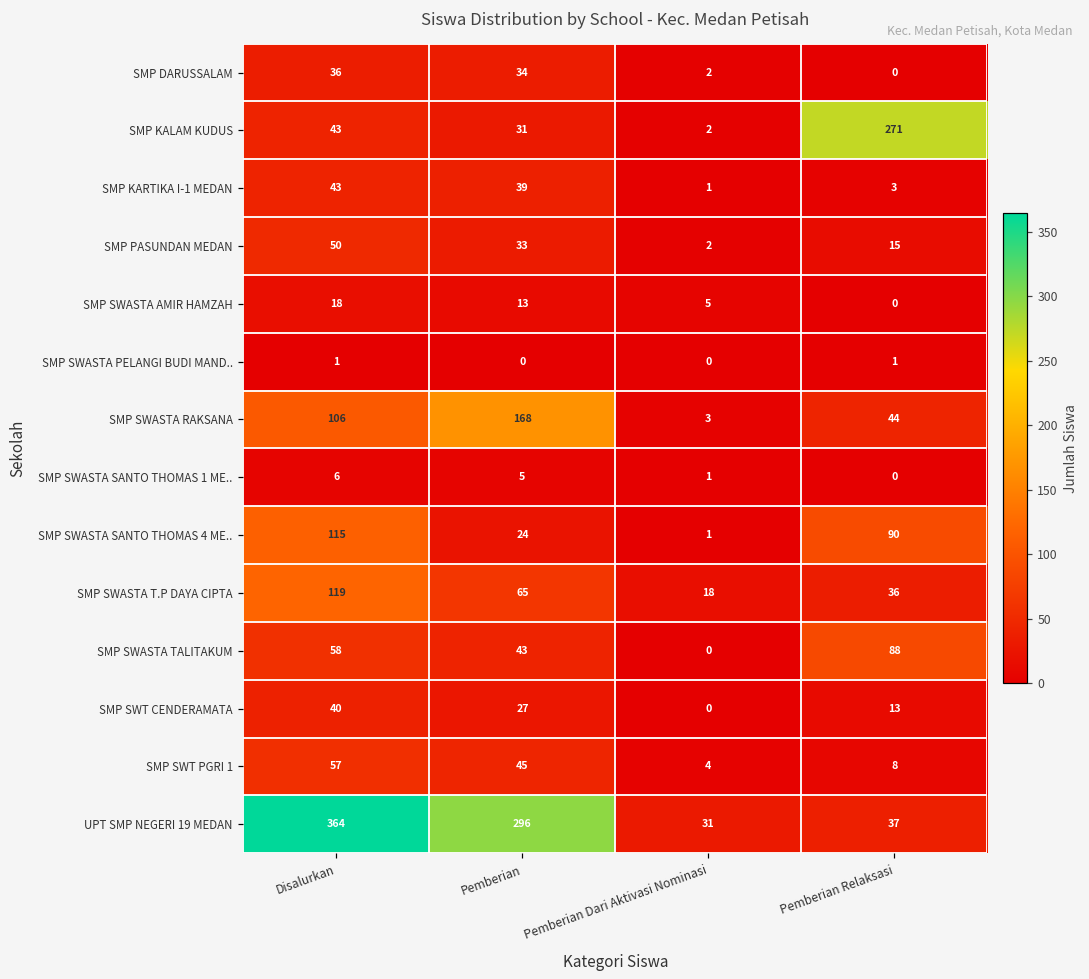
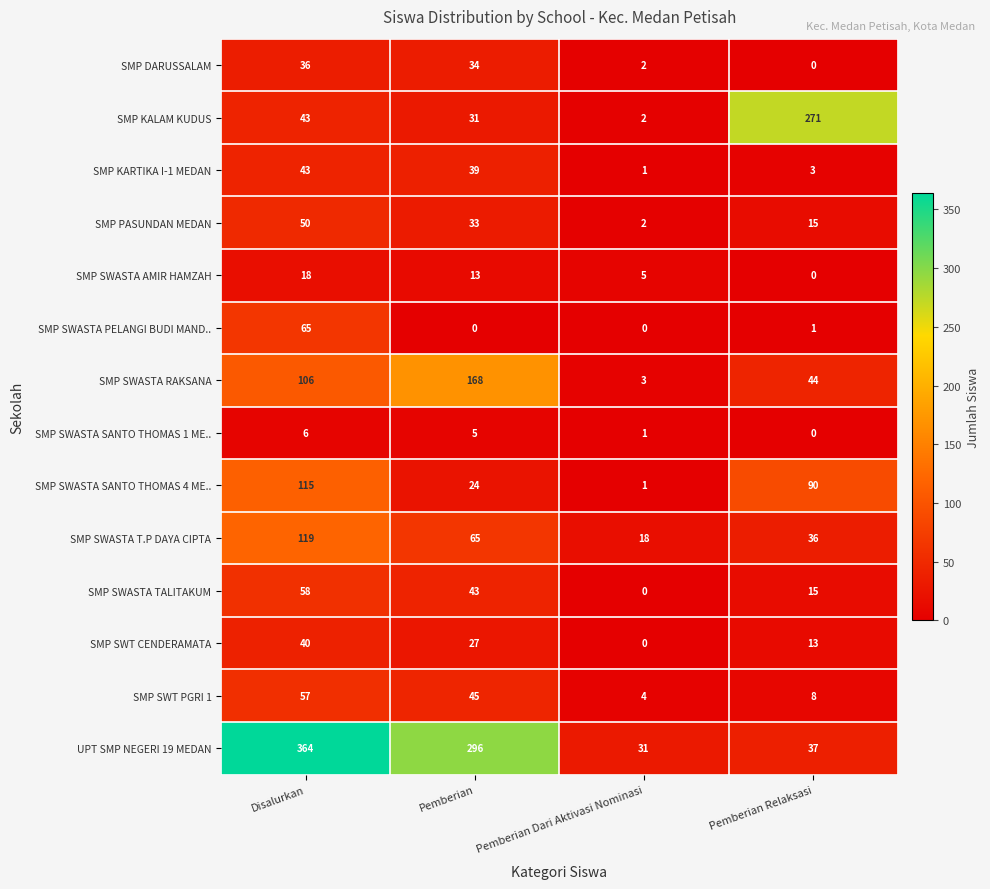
SMP SWASTA PELANGI BUDI MAND.., Disalurkan: 1 -> 65
SMP SWASTA TALITAKUM, Pemberian Relaksasi: 88 -> 15
